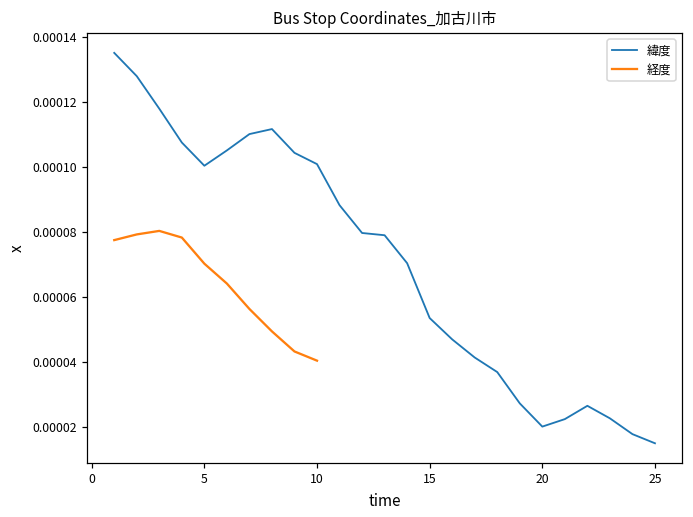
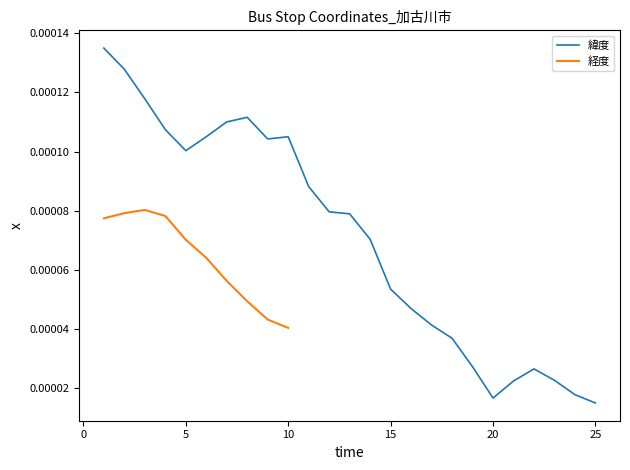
緯度, 10: 0.000101 -> 0.000105
緯度, 20: 0.000020 -> 0.000017
